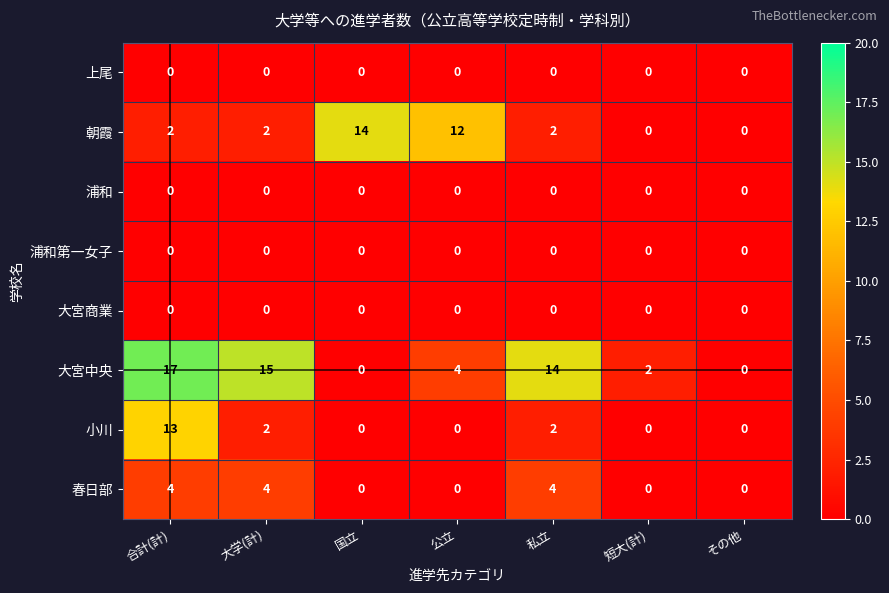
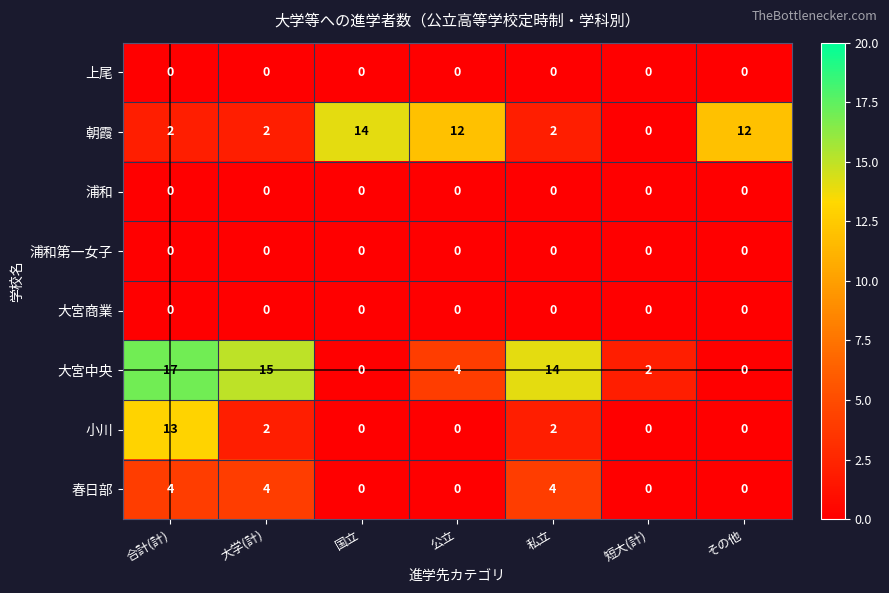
朝霞, その他: 0 -> 12
